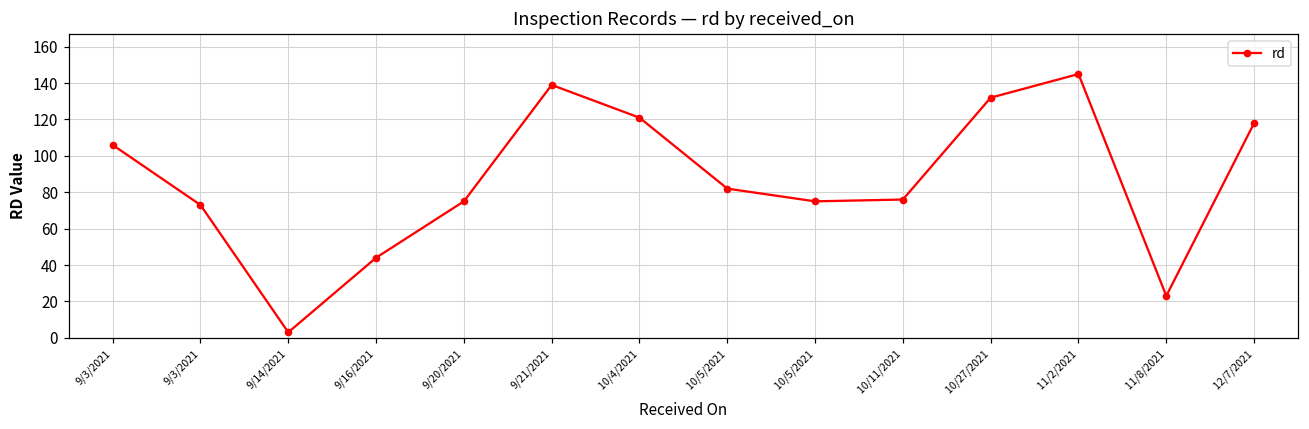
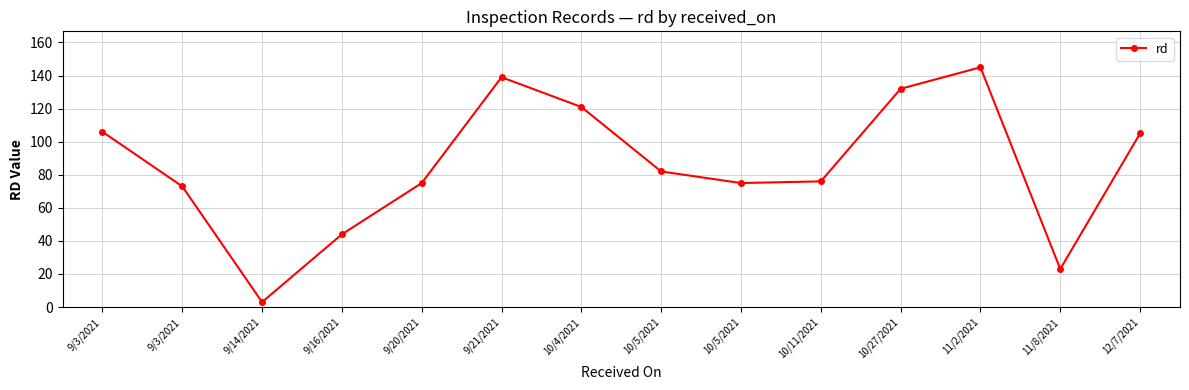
12/7/2021: 118 -> 105
